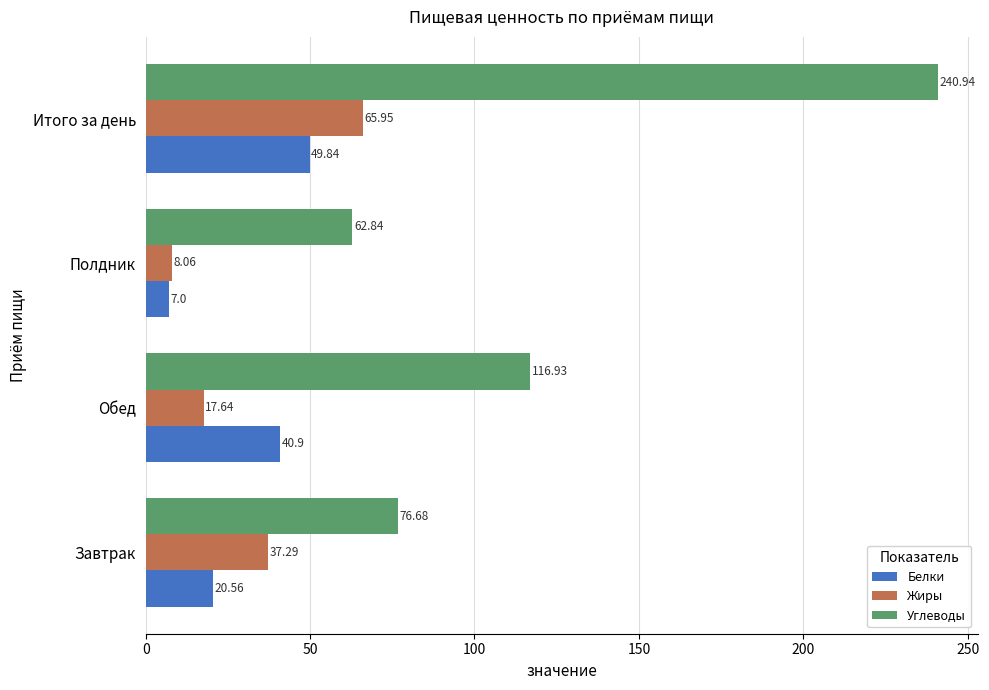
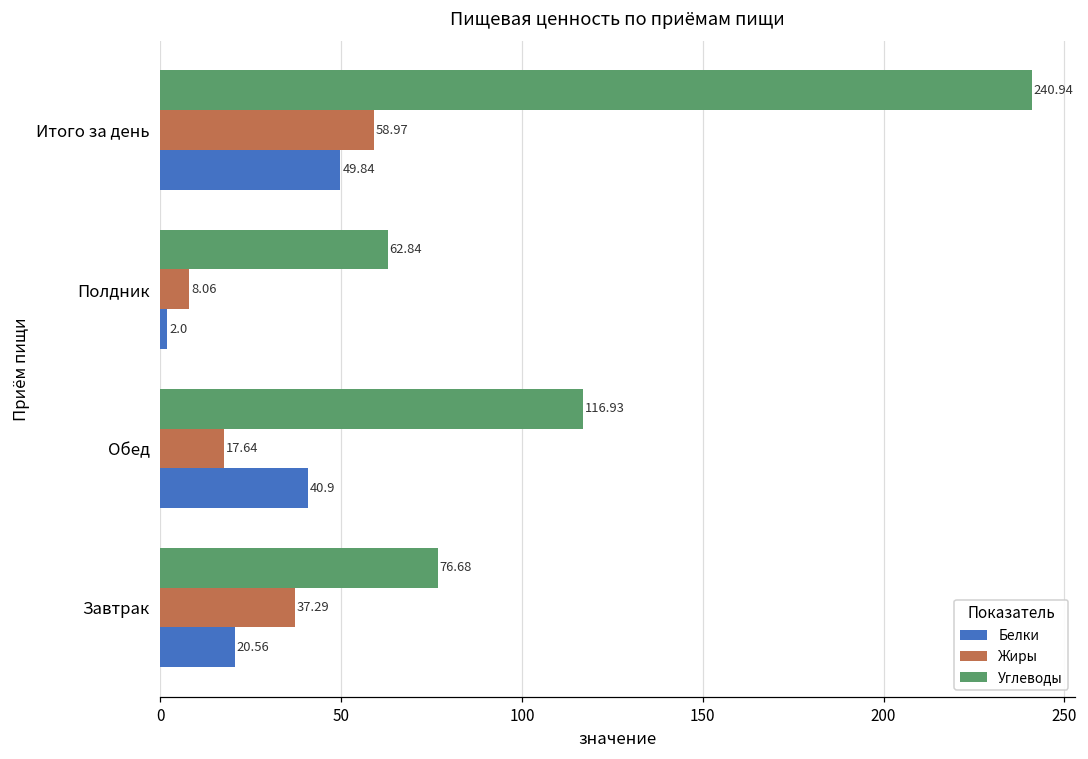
Жиры, Итого за день: 65.95 -> 58.97
Белки, Полдник: 7.0 -> 2.0
